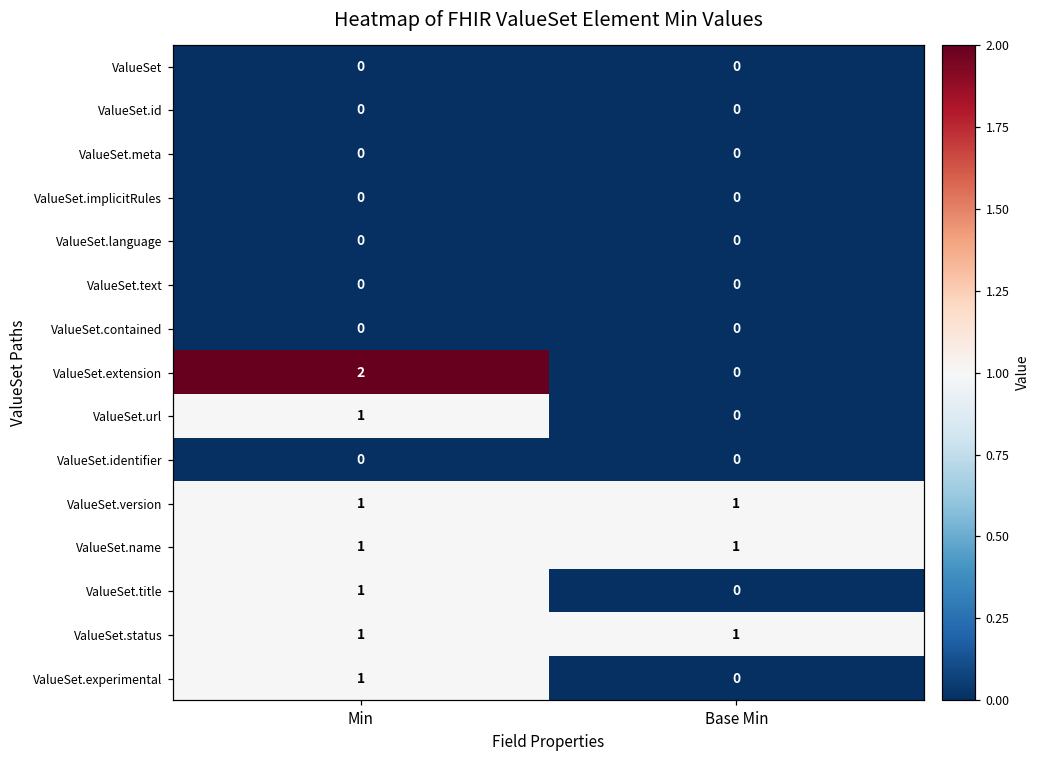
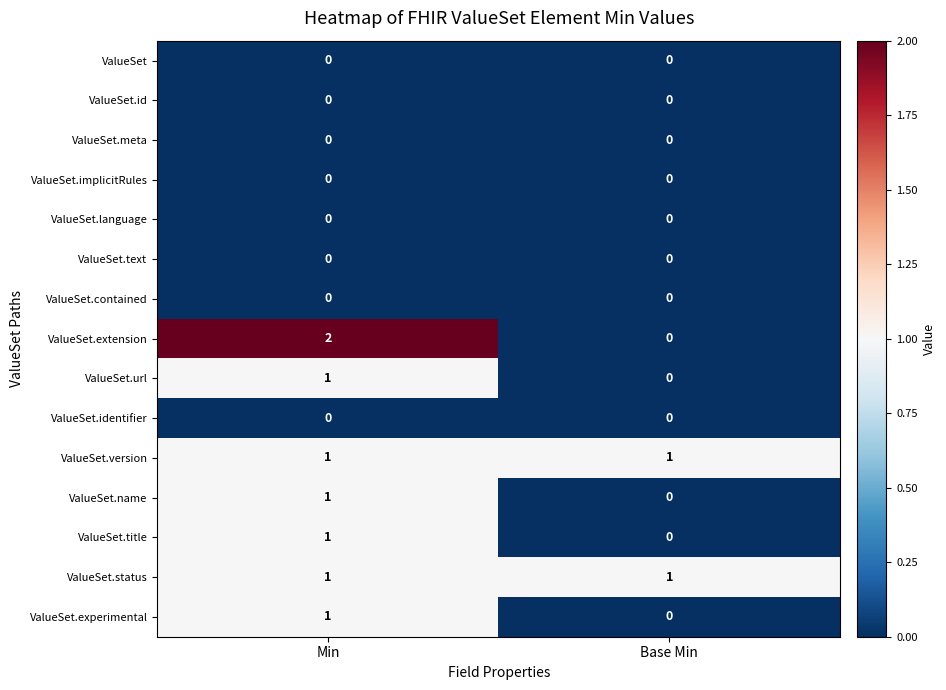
ValueSet.name, Base Min: 1 -> 0
